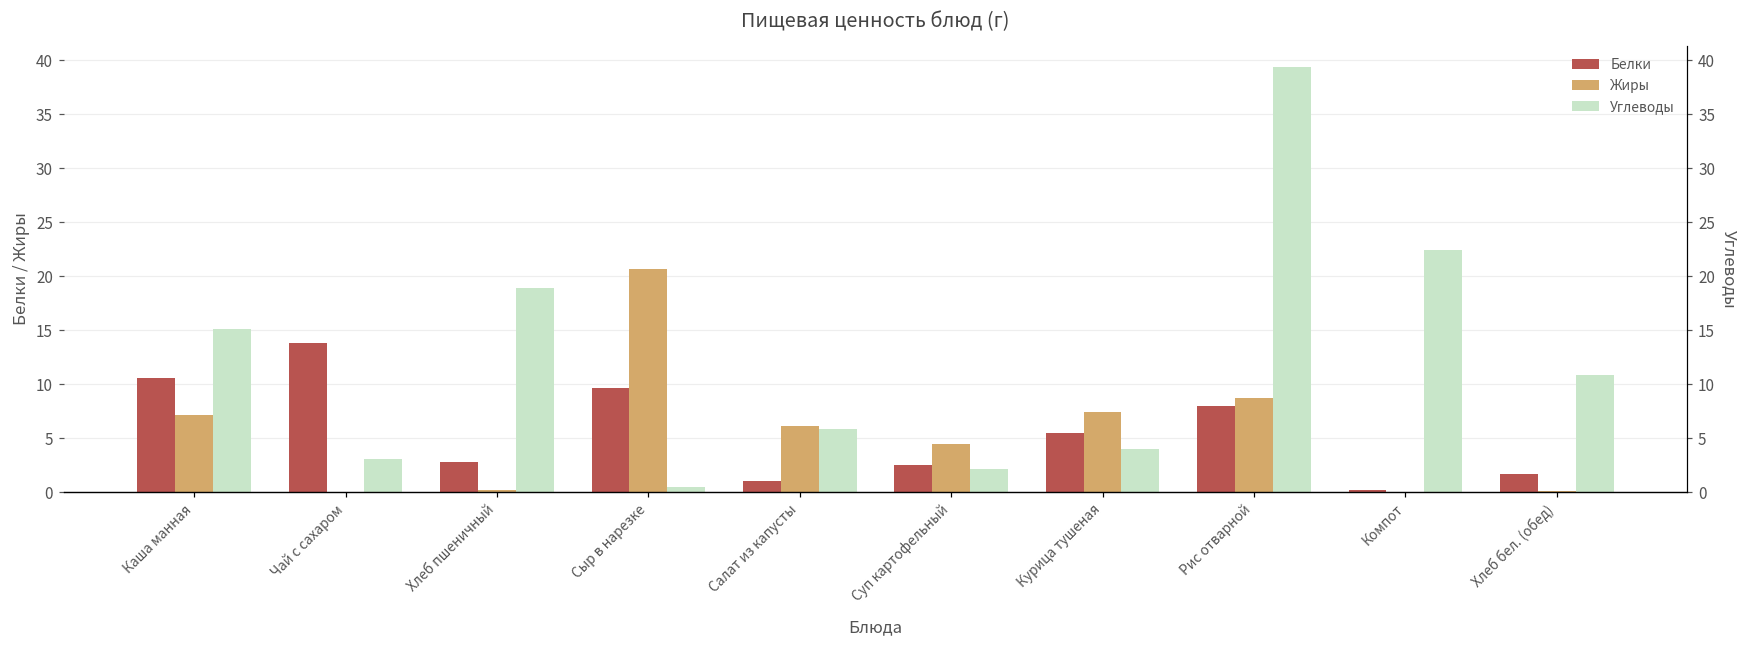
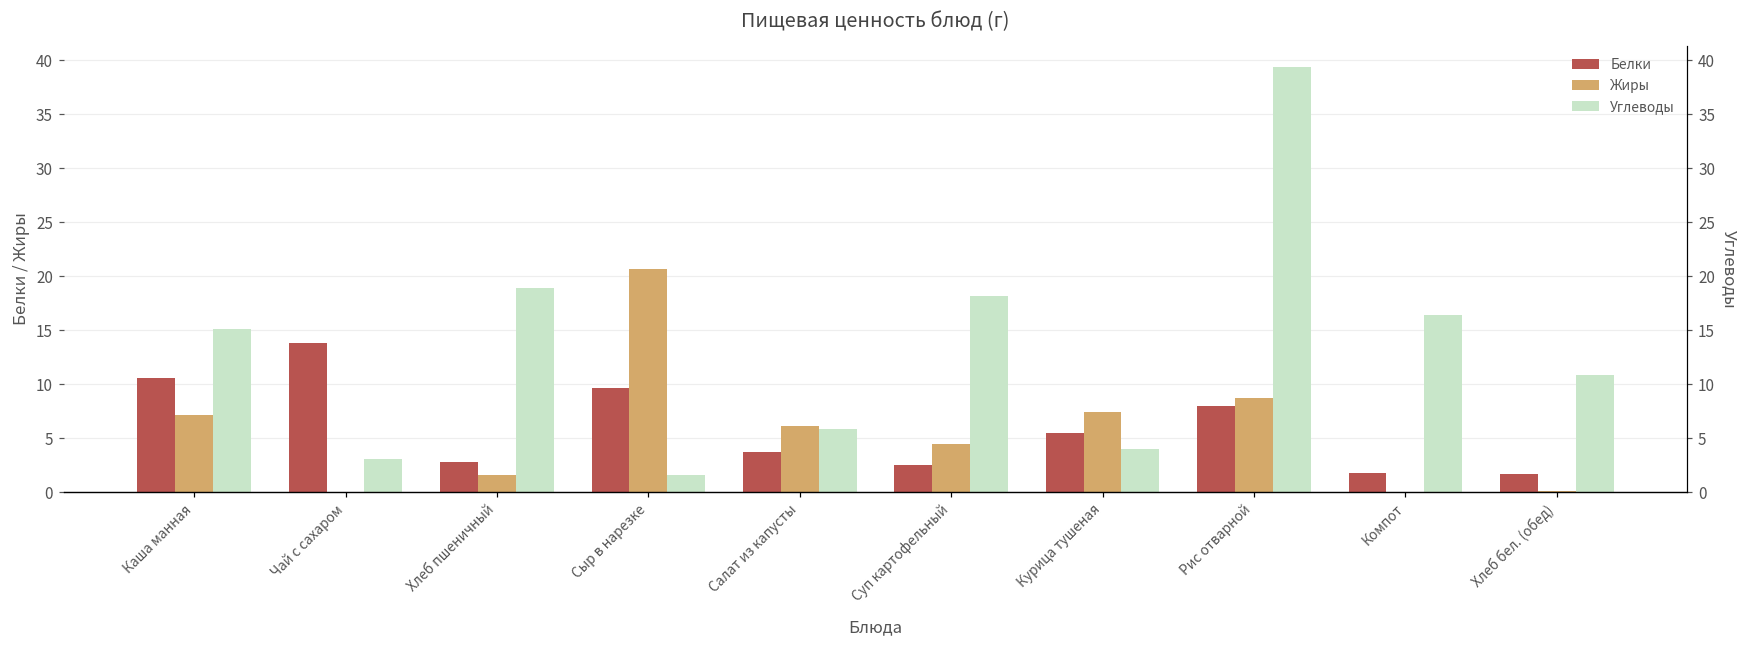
Жиры, Хлеб пшеничный: 0 -> 2
Углеводы, Сыр в нарезке: 0 -> 2
Белки, Салат из капусты: 1 -> 4
Углеводы, Суп картофельный: 2 -> 18
Белки, Компот: 0 -> 2
Углеводы, Компот: 22 -> 16
